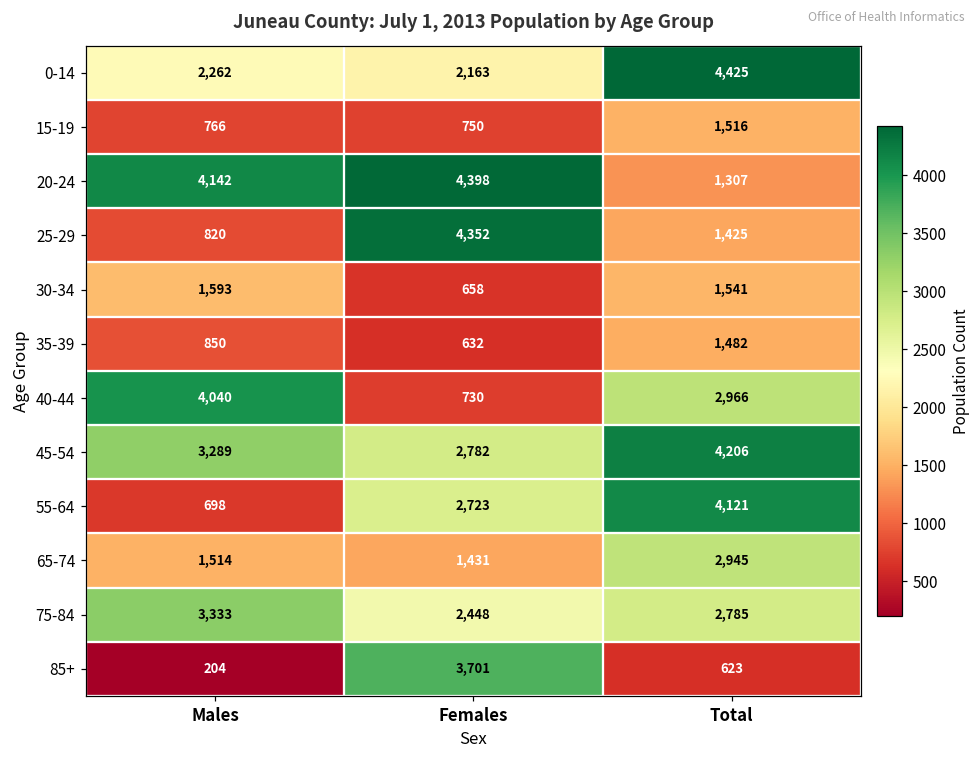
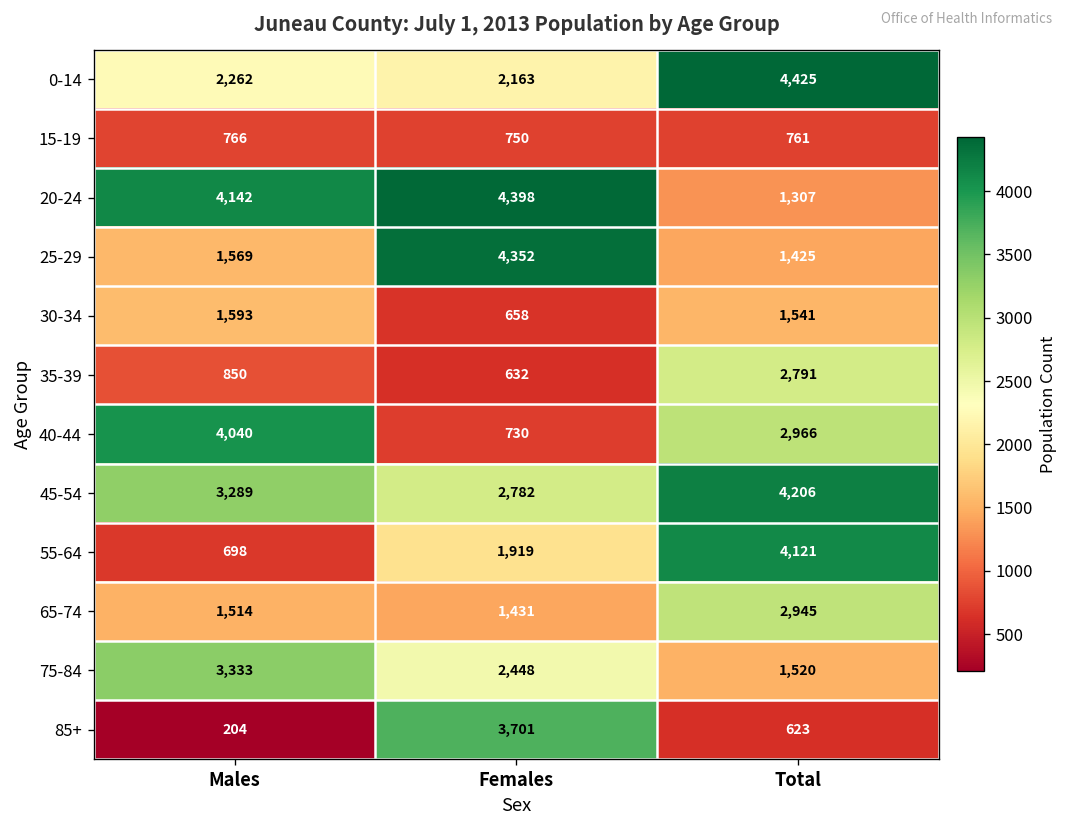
15-19, Total: 1,516 -> 761
25-29, Males: 820 -> 1,569
35-39, Total: 1,482 -> 2,791
55-64, Females: 2,723 -> 1,919
75-84, Total: 2,785 -> 1,520
